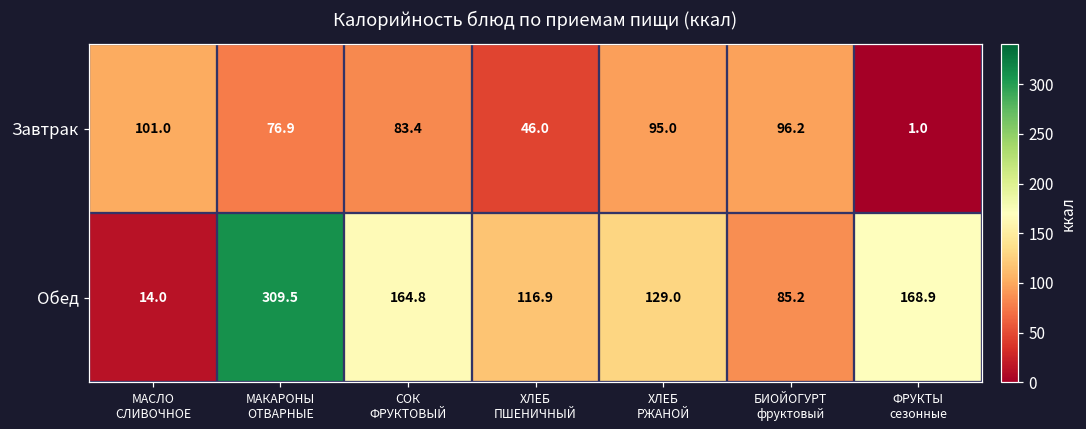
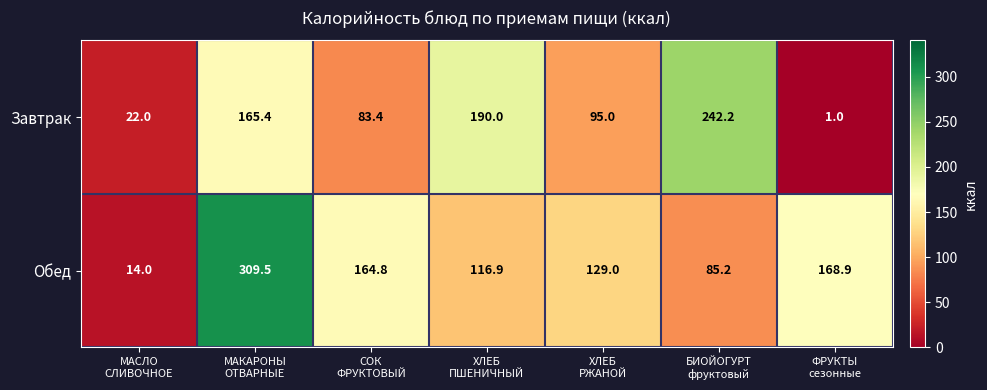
Завтрак, МАСЛО СЛИВОЧНОЕ: 101.0 -> 22.0
Завтрак, МАКАРОНЫ ОТВАРНЫЕ: 76.9 -> 165.4
Завтрак, ХЛЕБ ПШЕНИЧНЫЙ: 46.0 -> 190.0
Завтрак, БИОЙОГУРТ фруктовый: 96.2 -> 242.2
